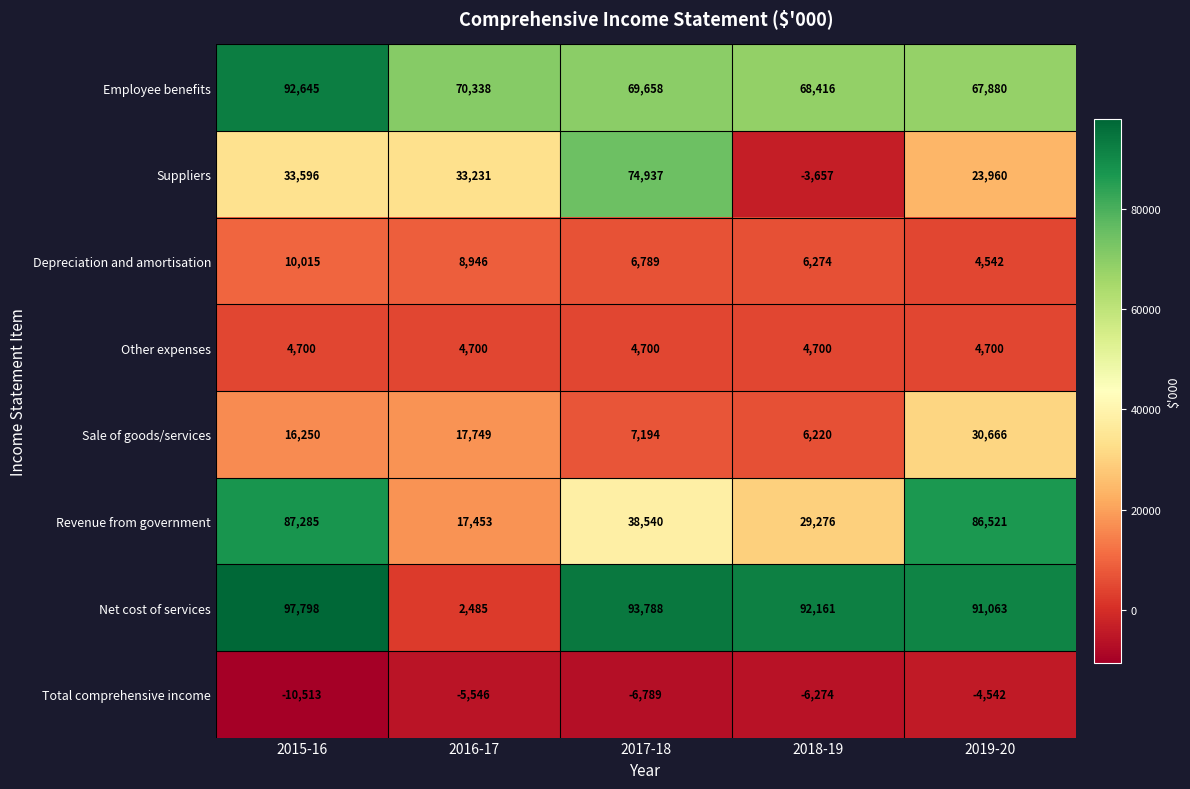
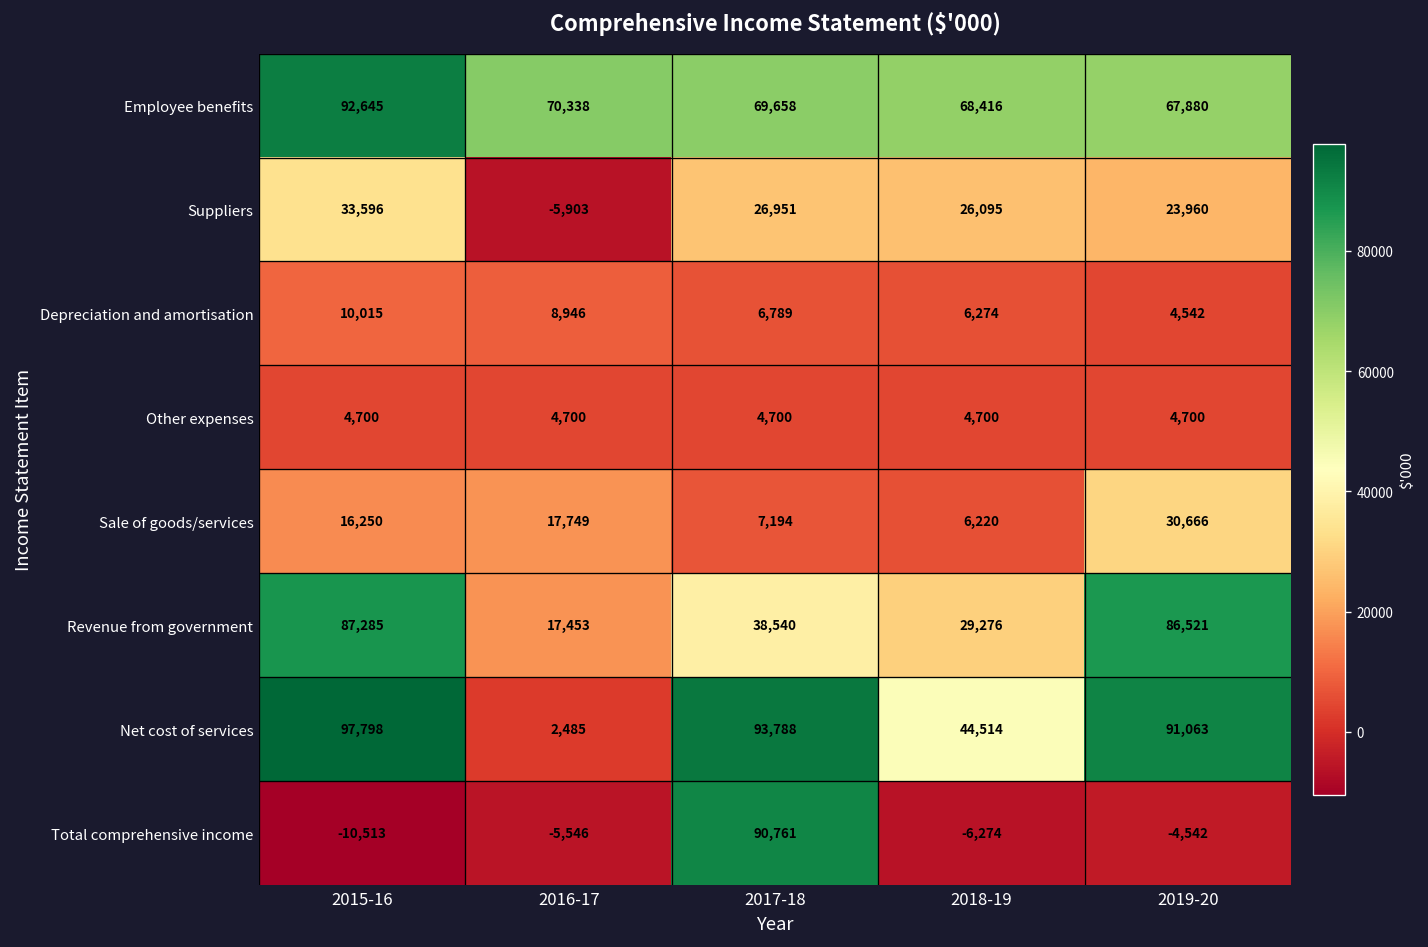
Suppliers, 2016-17: 33,231 -> -5,903
Suppliers, 2017-18: 74,937 -> 26,951
Suppliers, 2018-19: -3,657 -> 26,095
Net cost of services, 2018-19: 92,161 -> 44,514
Total comprehensive income, 2017-18: -6,789 -> 90,761
